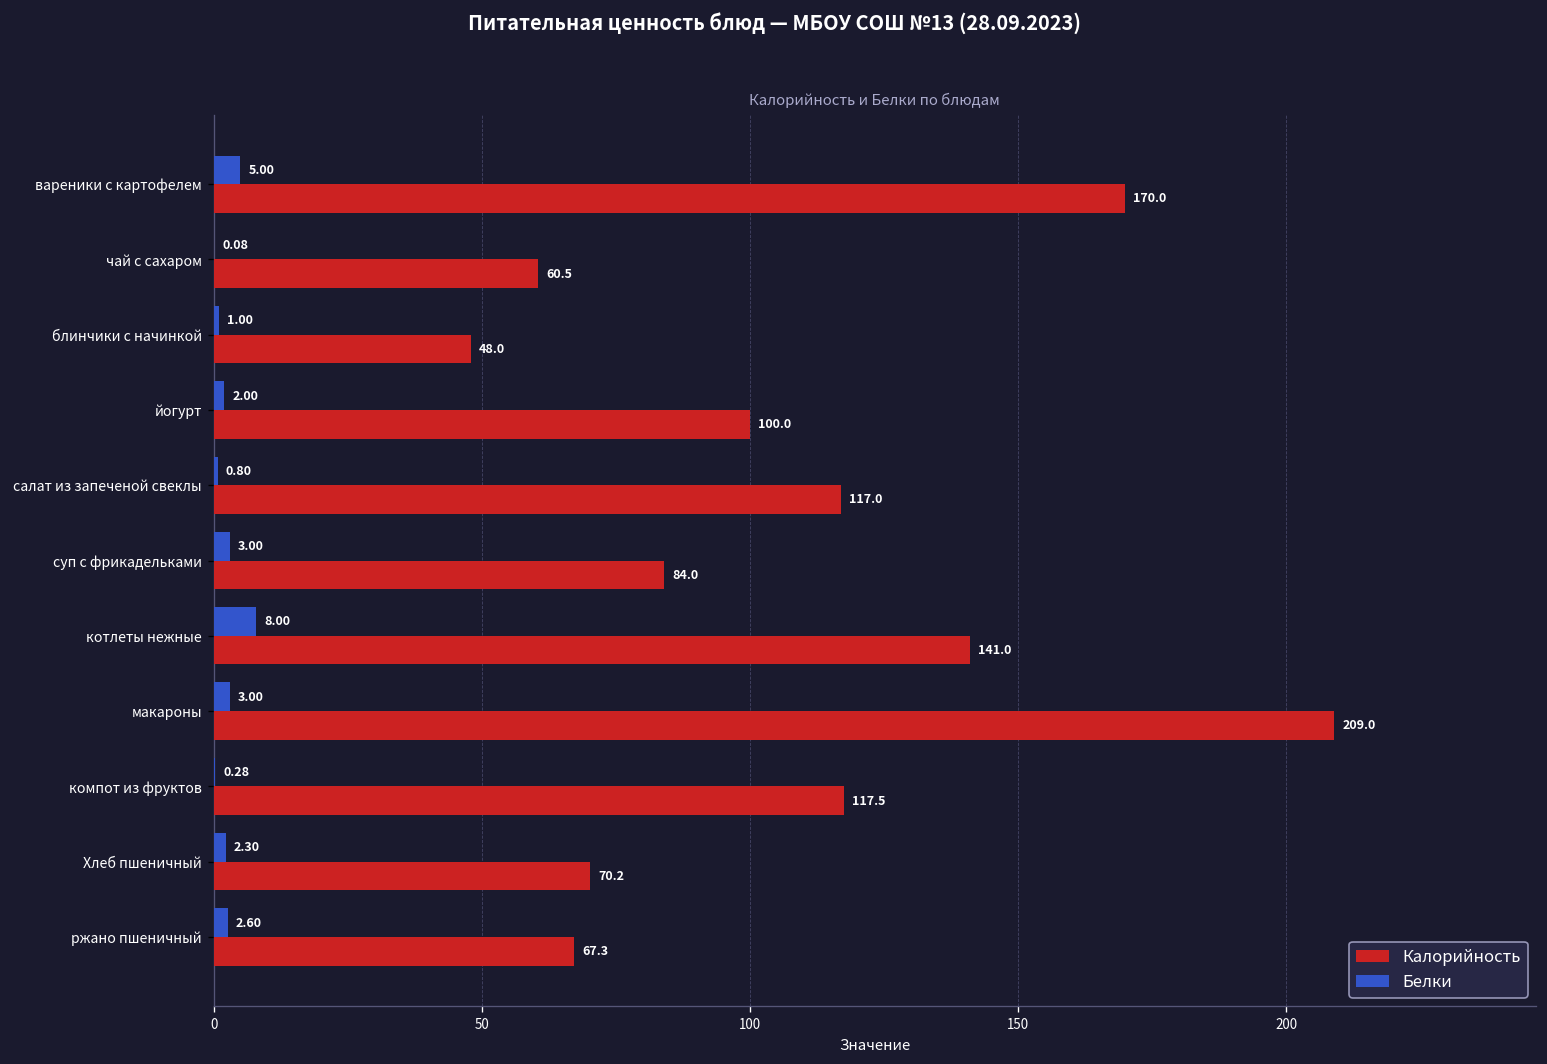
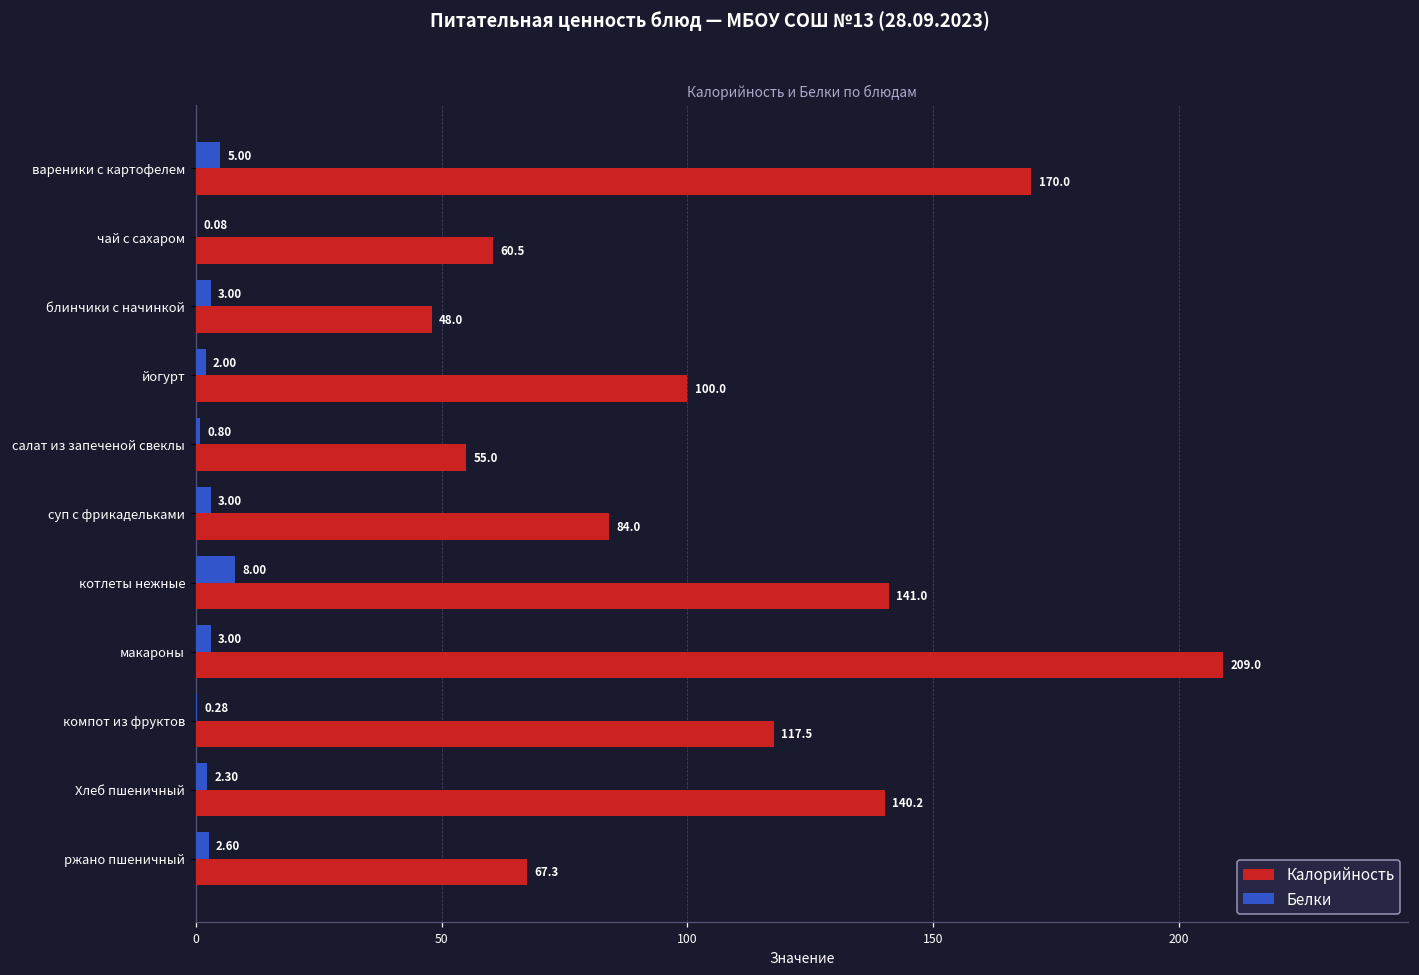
Белки, блинчики с начинкой: 1.00 -> 3.00
Калорийность, салат из запеченой свеклы: 117.0 -> 55.0
Калорийность, Хлеб пшеничный: 70.2 -> 140.2
